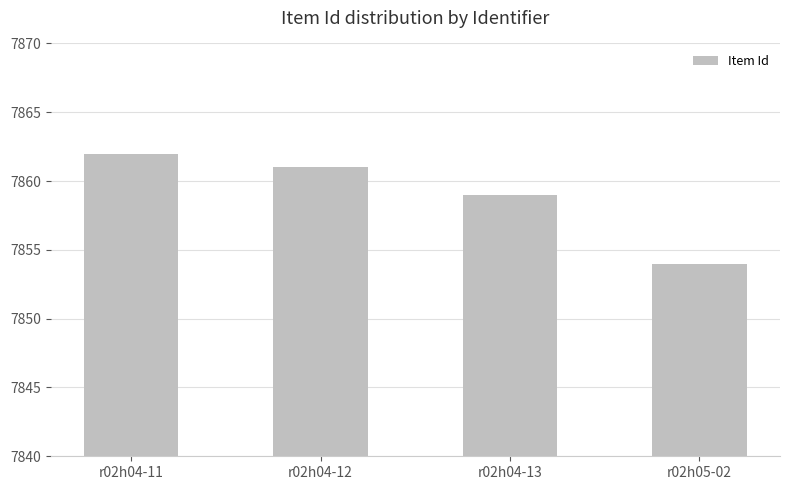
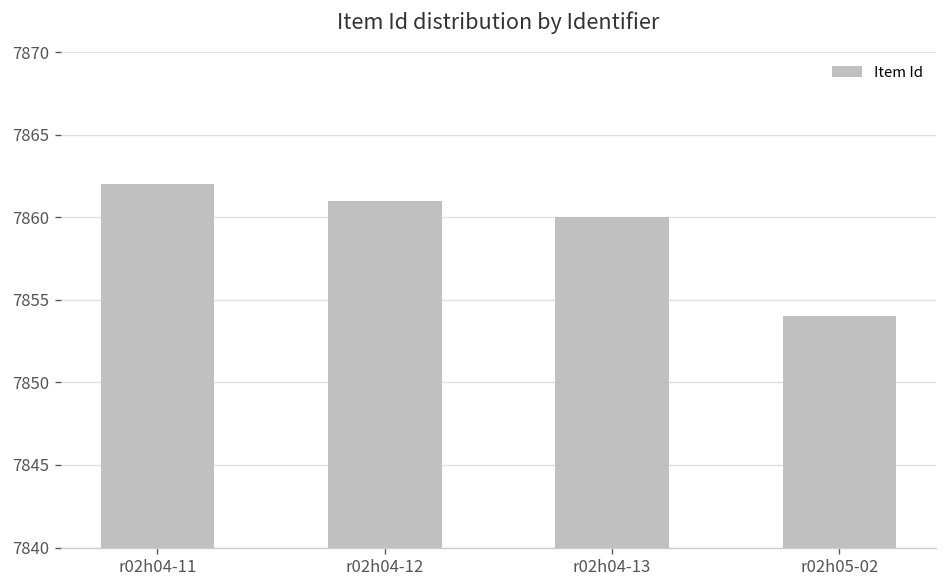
r02h04-13: 7859 -> 7860
